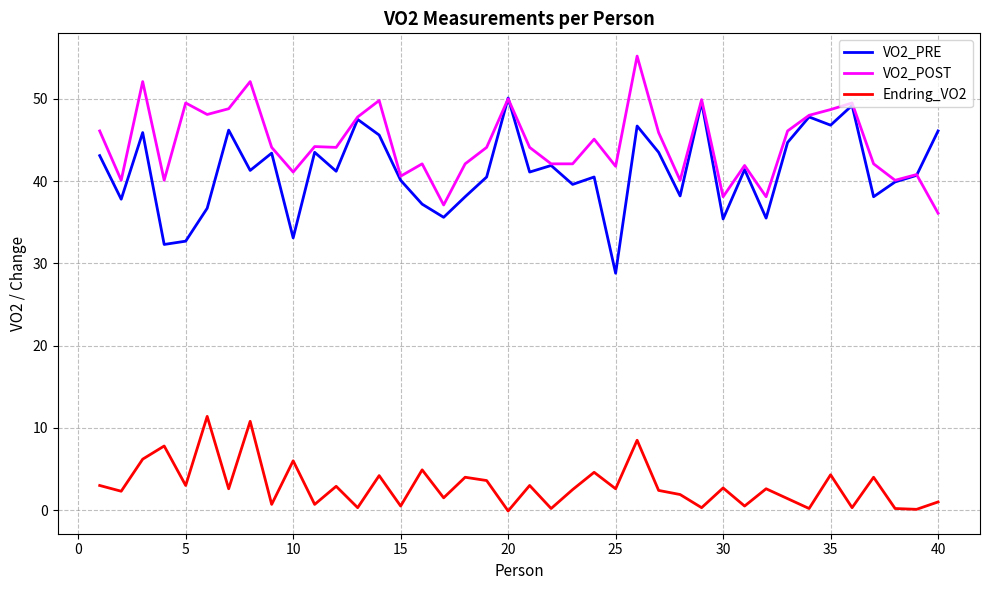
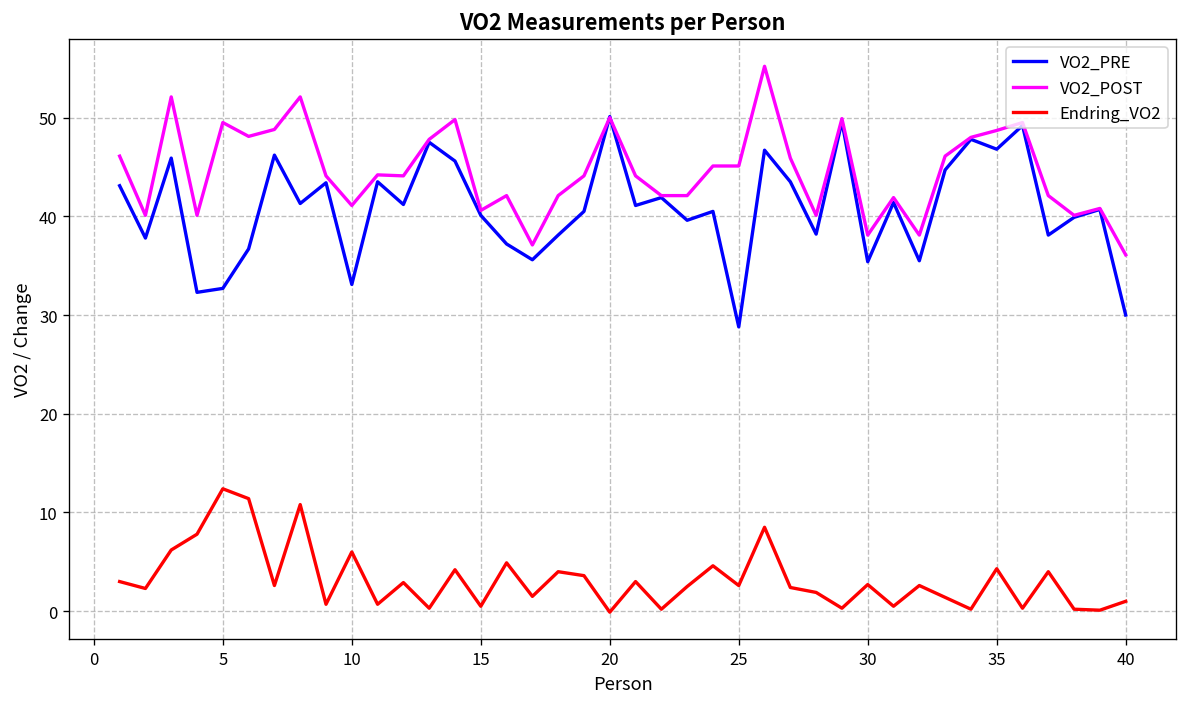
Endring_VO2, 5: 3 -> 12
VO2_POST, 25: 42 -> 45
VO2_PRE, 40: 46 -> 30
